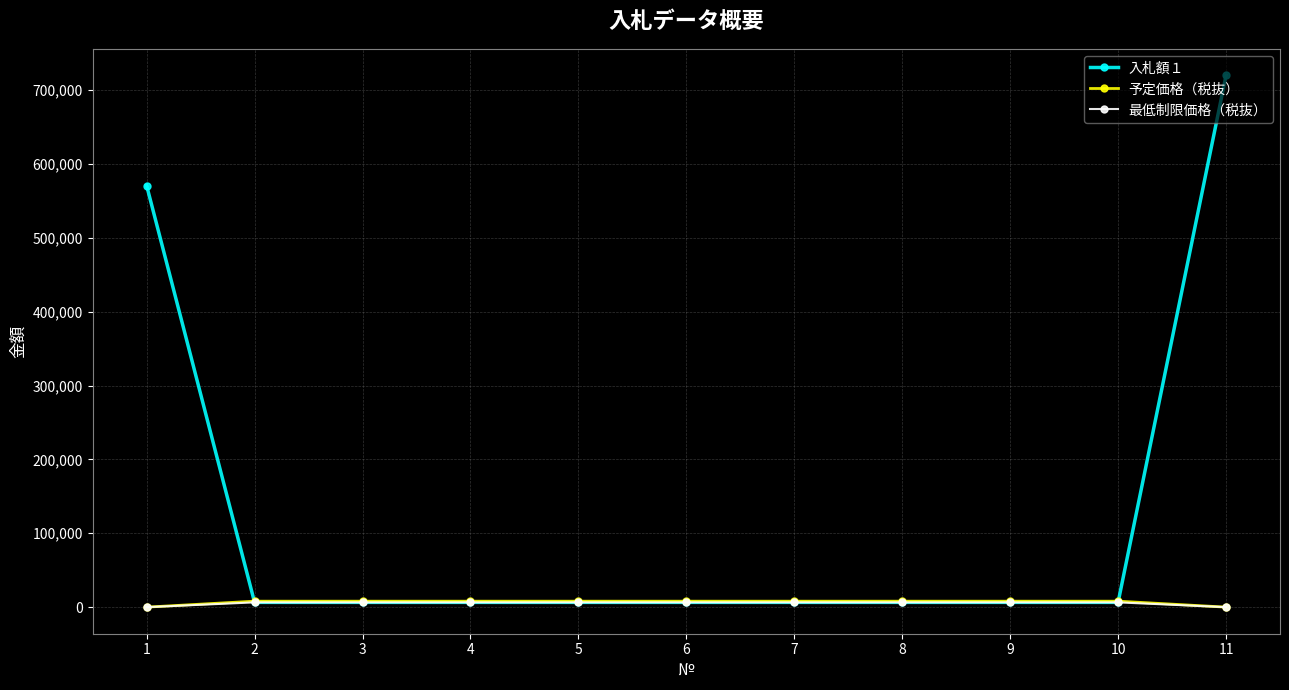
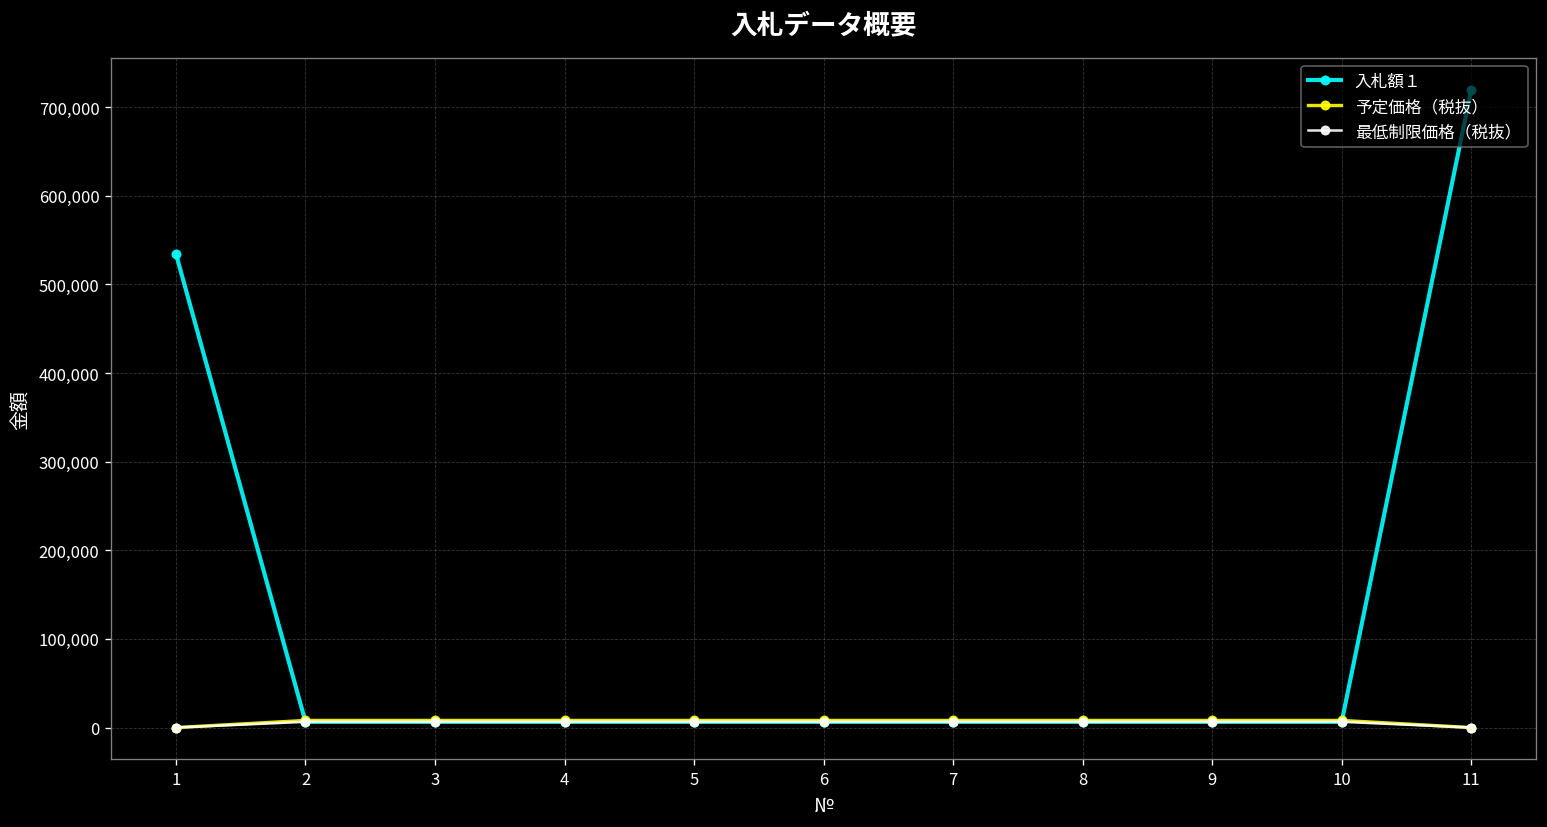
入札額１, 1: 570,000 -> 530,000
